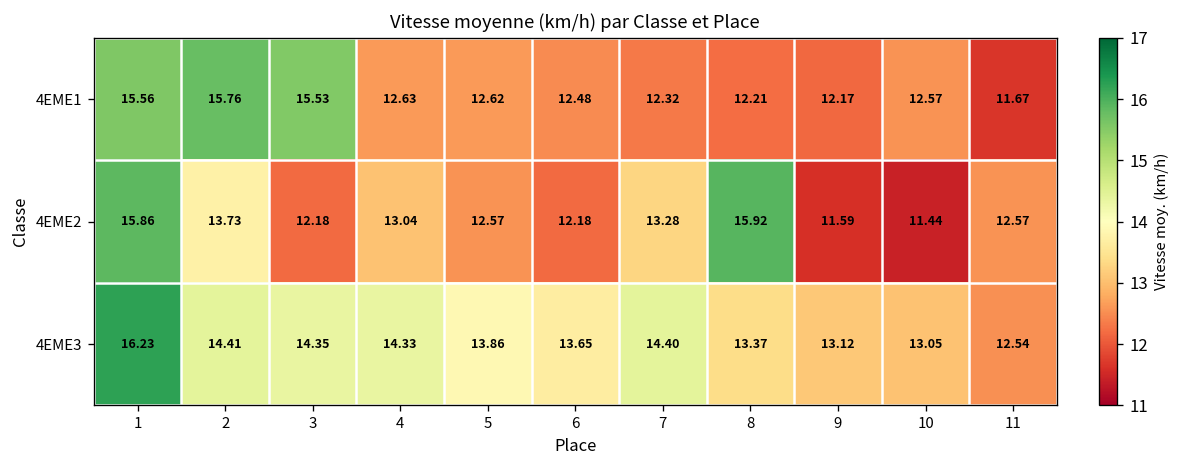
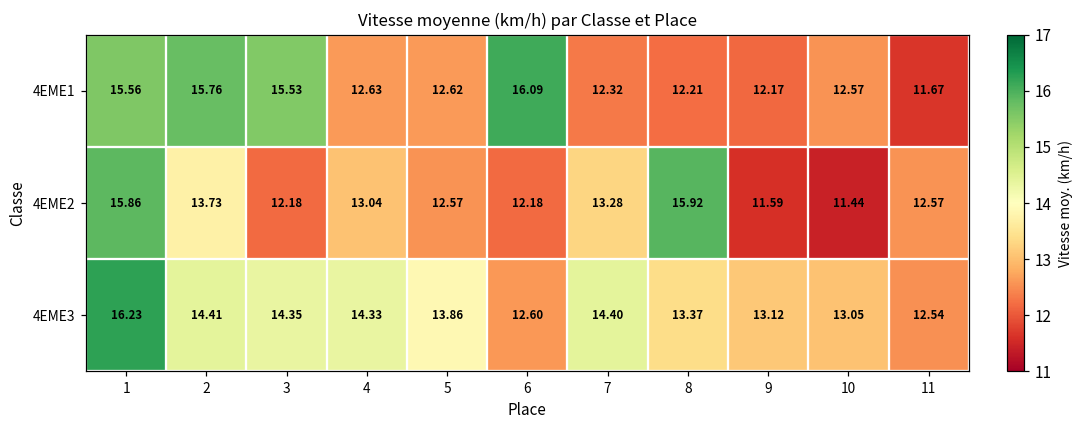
4EME1, 6: 12.48 -> 16.09
4EME3, 6: 13.65 -> 12.60
